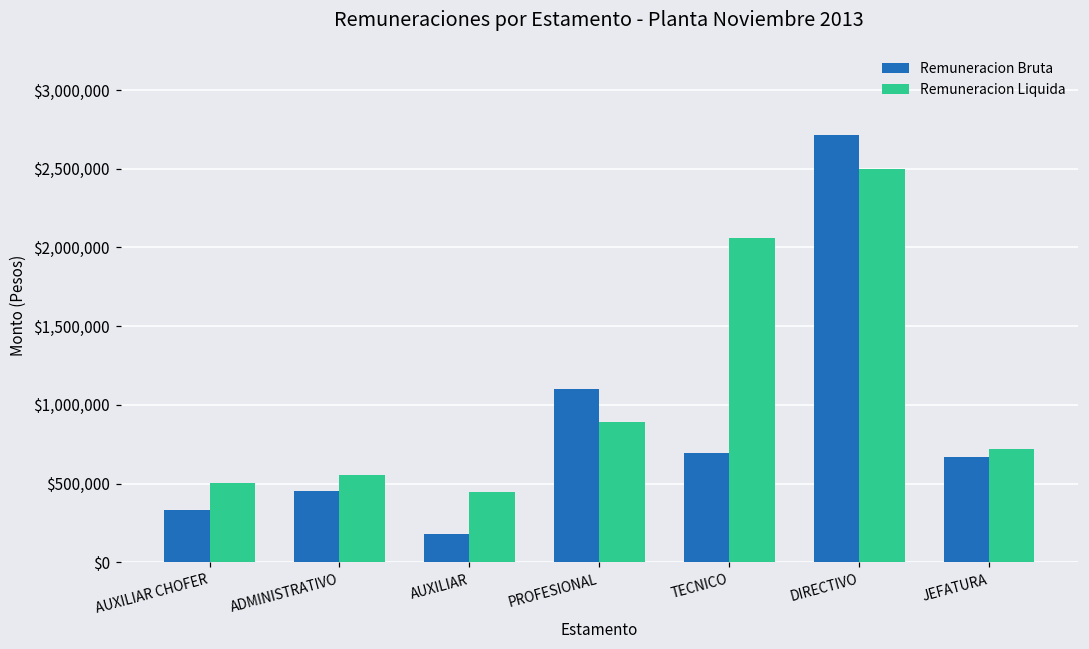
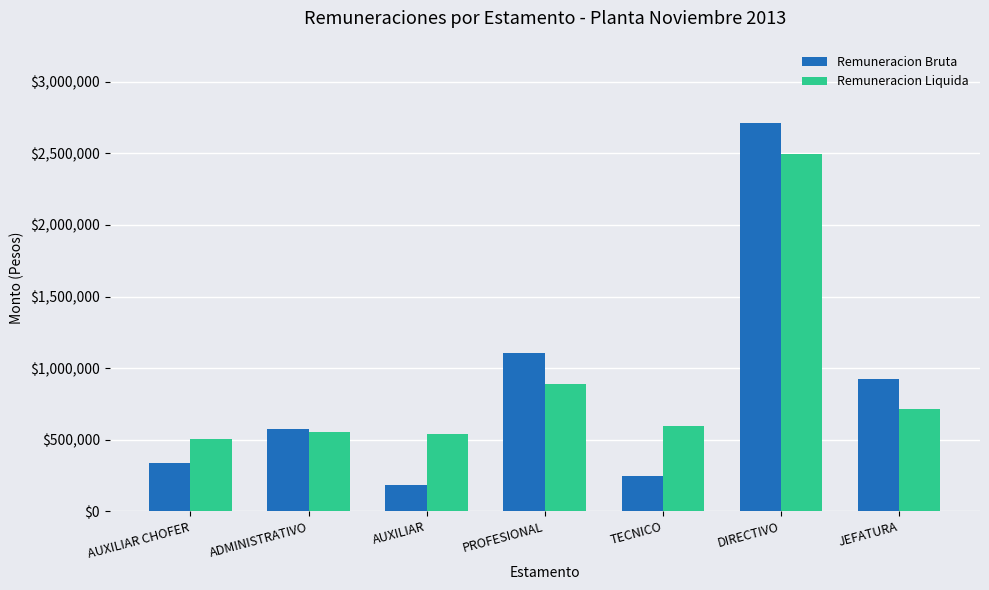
Remuneracion Bruta, ADMINISTRATIVO: $450,000 -> $570,000
Remuneracion Liquida, AUXILIAR: $450,000 -> $540,000
Remuneracion Bruta, TECNICO: $690,000 -> $240,000
Remuneracion Liquida, TECNICO: $2,060,000 -> $600,000
Remuneracion Bruta, JEFATURA: $670,000 -> $930,000
